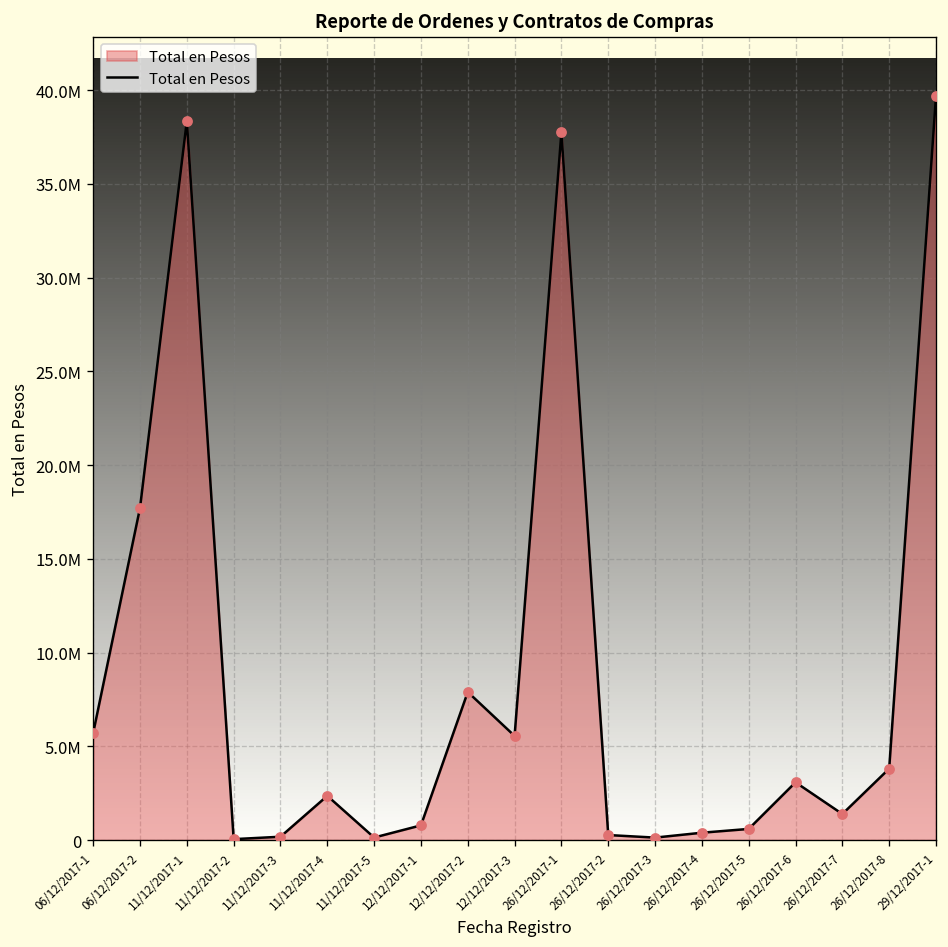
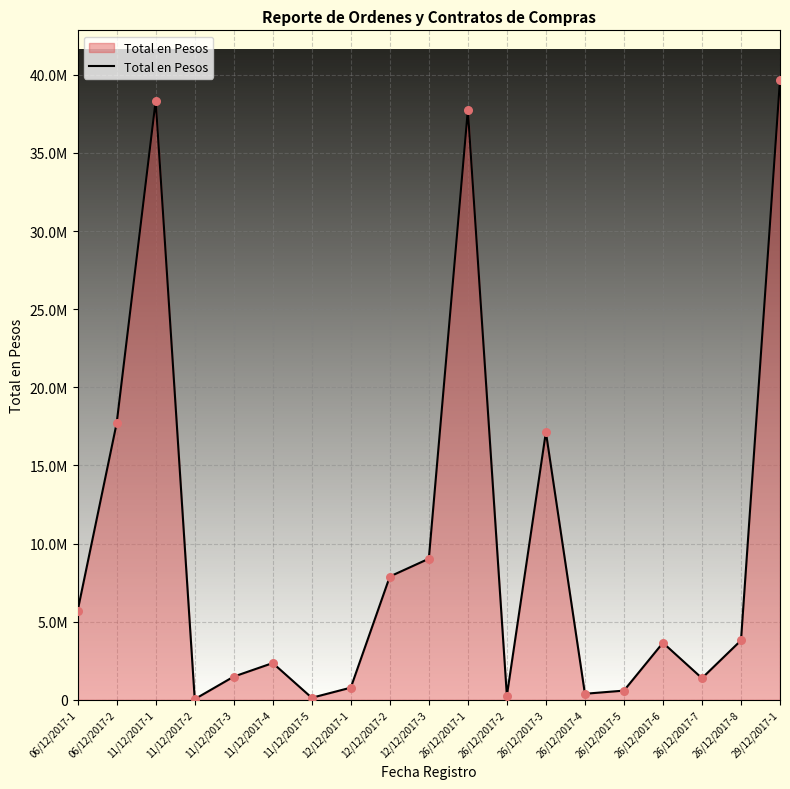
11/12/2017-3: 200000 -> 1500000
12/12/2017-3: 5600000 -> 9000000
26/12/2017-3: 100000 -> 17100000
26/12/2017-6: 3100000 -> 3700000
